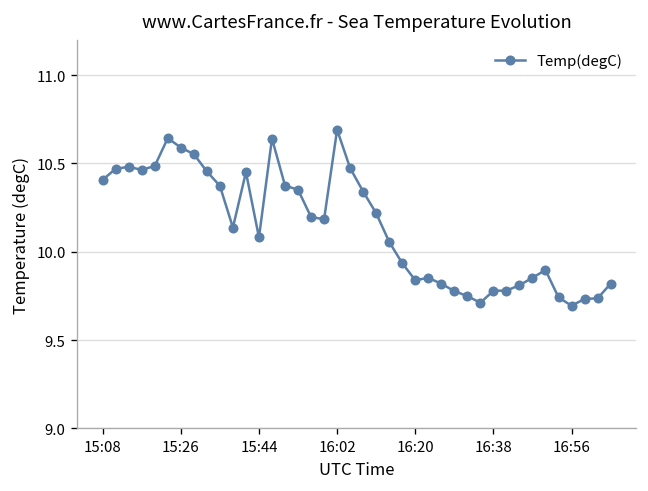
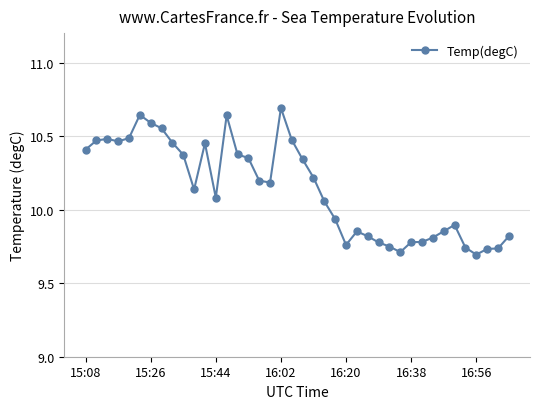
16:20: 9.84 -> 9.76
